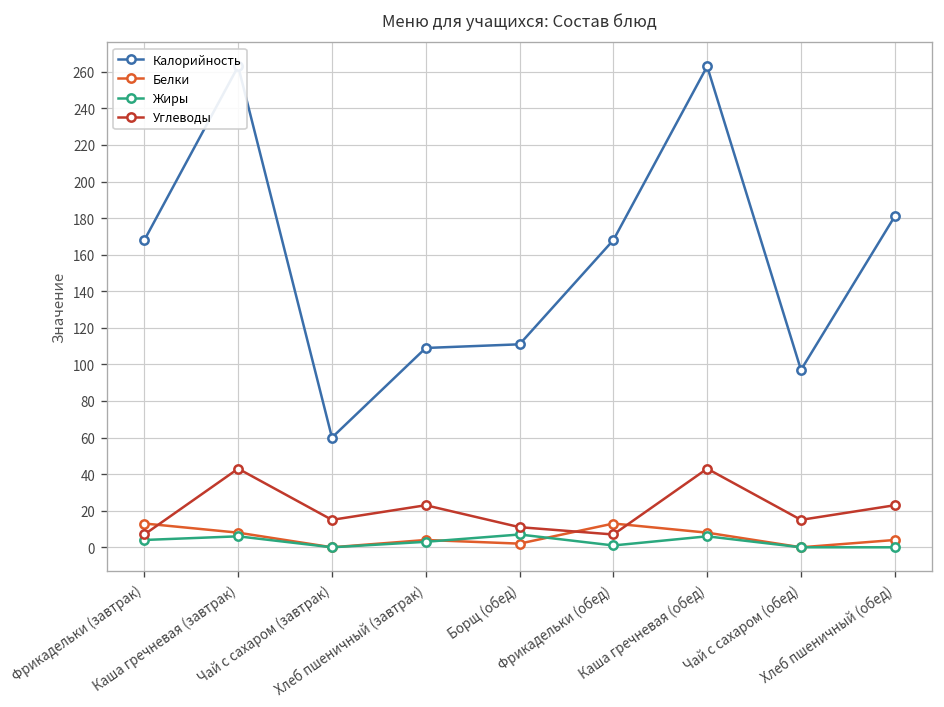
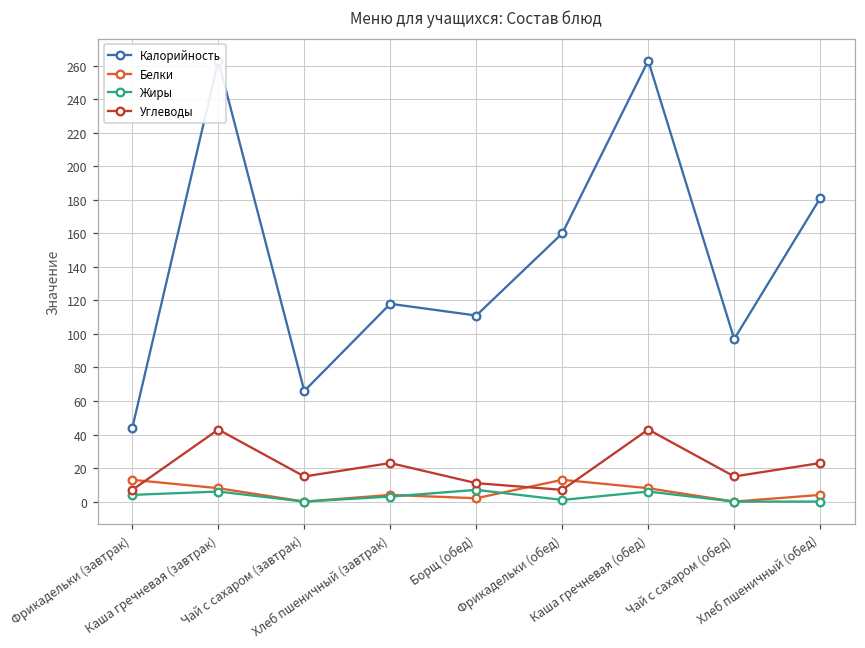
Калорийность, Фрикадельки (завтрак): 168 -> 44
Калорийность, Чай с сахаром (завтрак): 60 -> 66
Калорийность, Хлеб пшеничный (завтрак): 109 -> 118
Калорийность, Фрикадельки (обед): 168 -> 160
